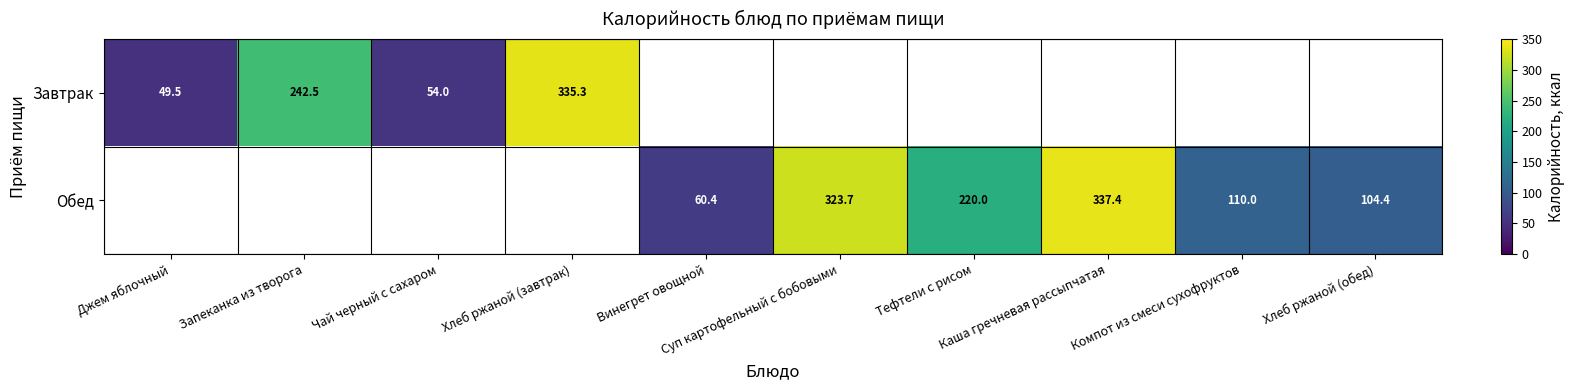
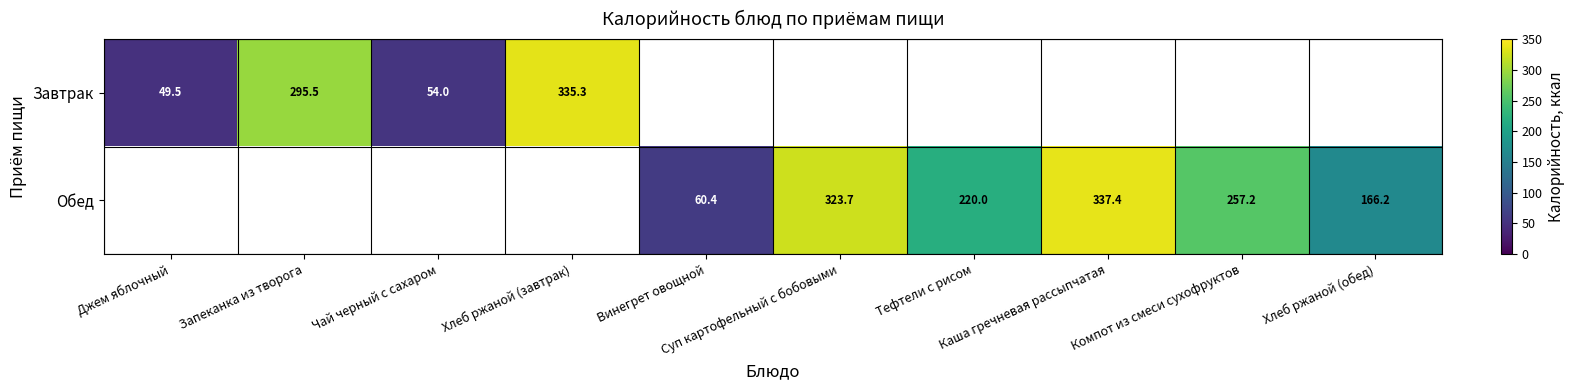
Завтрак, Запеканка из творога: 242.5 -> 295.5
Обед, Компот из смеси сухофруктов: 110.0 -> 257.2
Обед, Хлеб ржаной (обед): 104.4 -> 166.2
